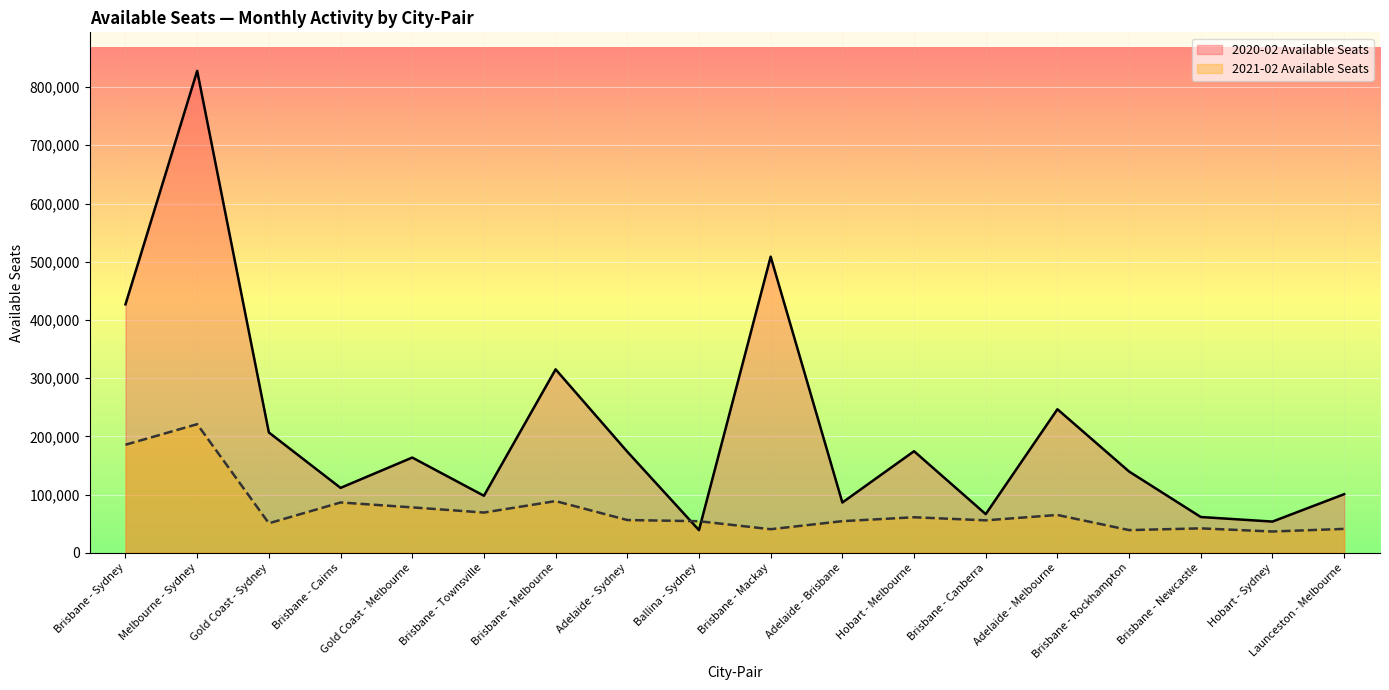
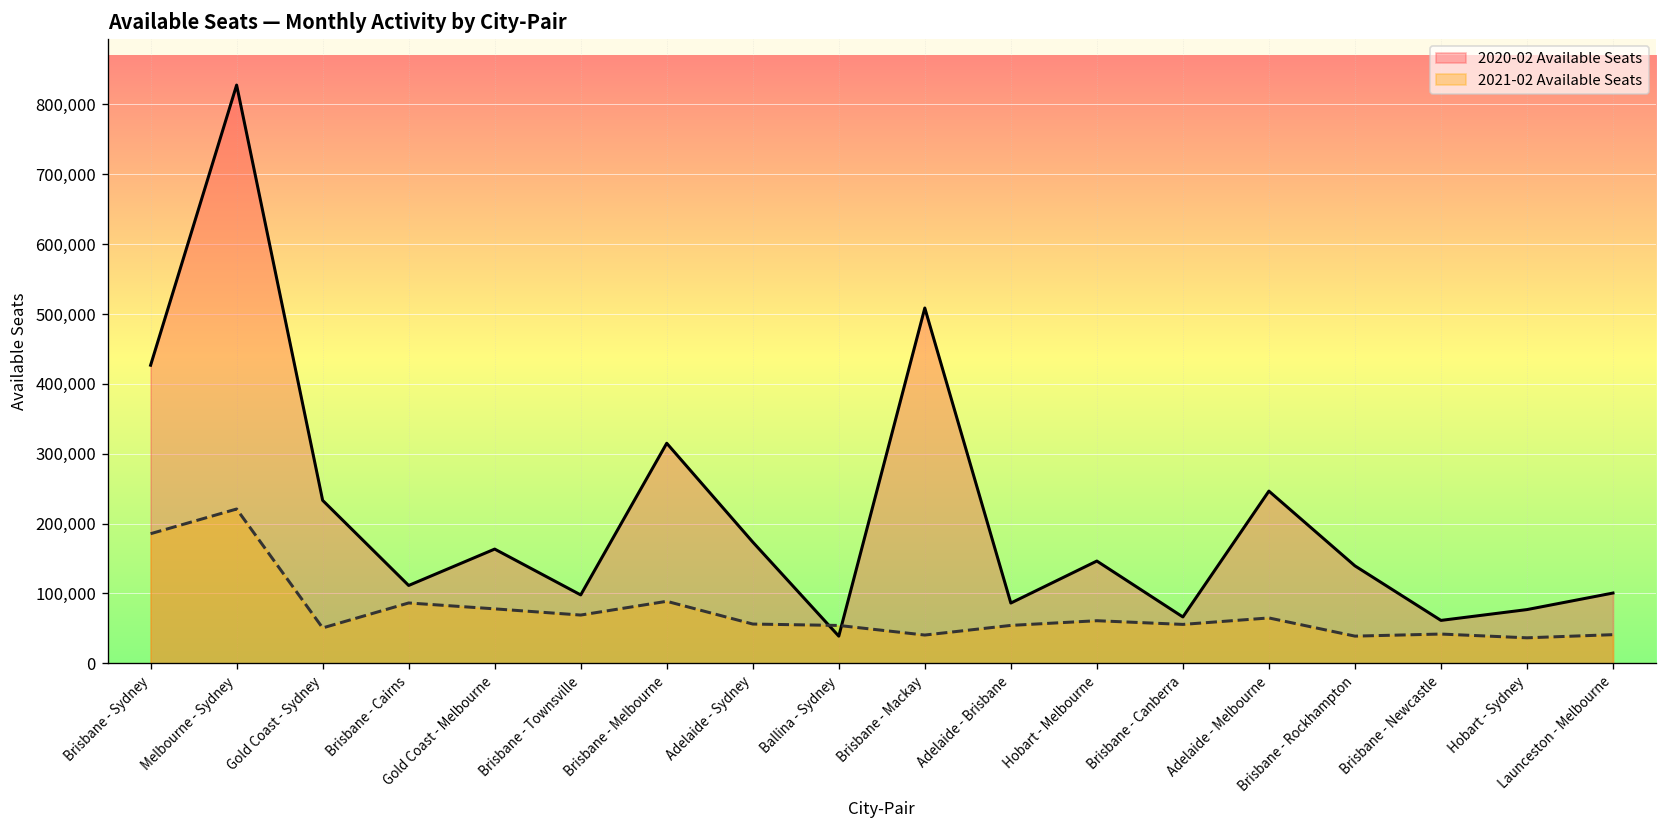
2020-02 Available Seats, Gold Coast - Sydney: 210,000 -> 230,000
2020-02 Available Seats, Hobart - Melbourne: 170,000 -> 150,000
2020-02 Available Seats, Hobart - Sydney: 50,000 -> 80,000
